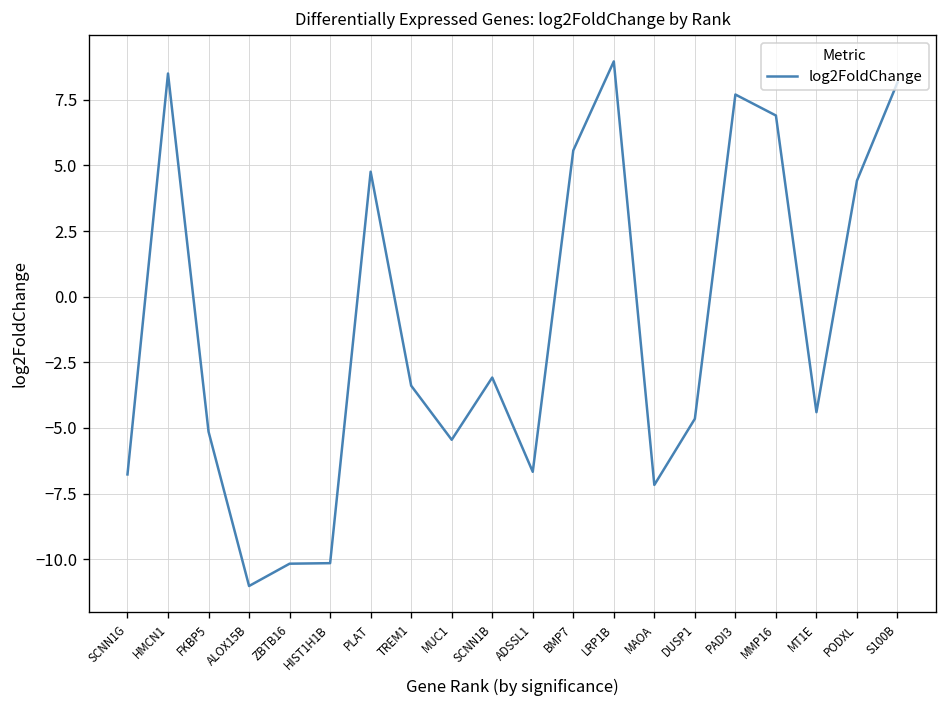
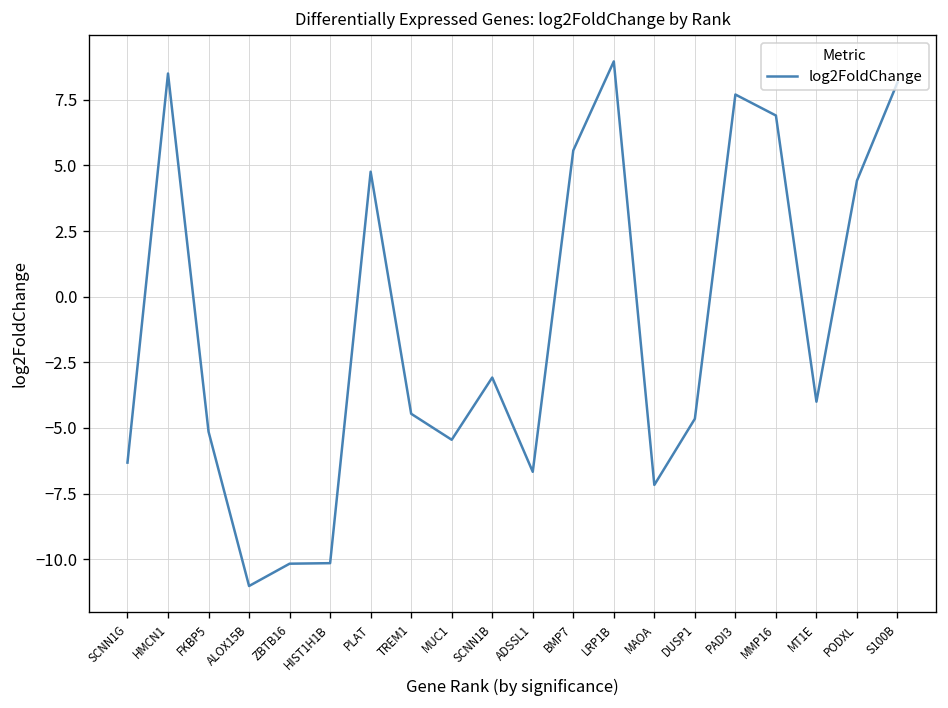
SCNN1G: -6.8 -> -6.3
TREM1: -3.4 -> -4.5
MT1E: -4.4 -> -4.0
